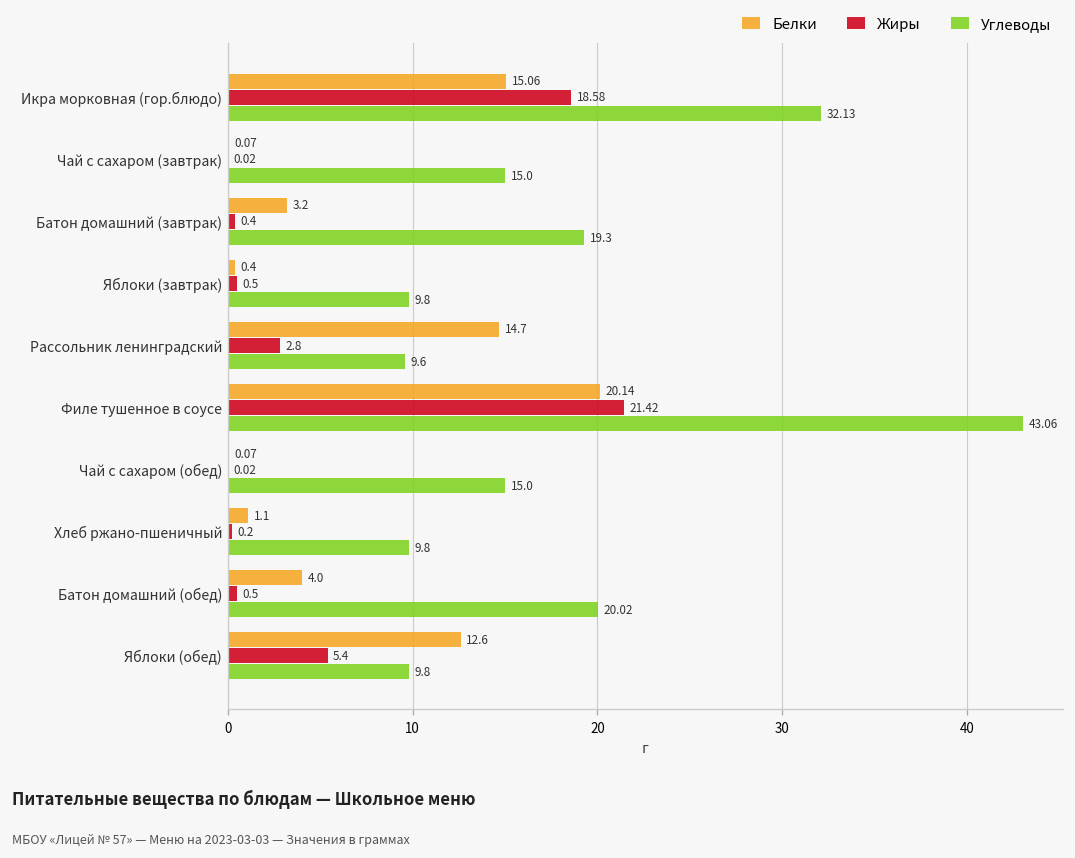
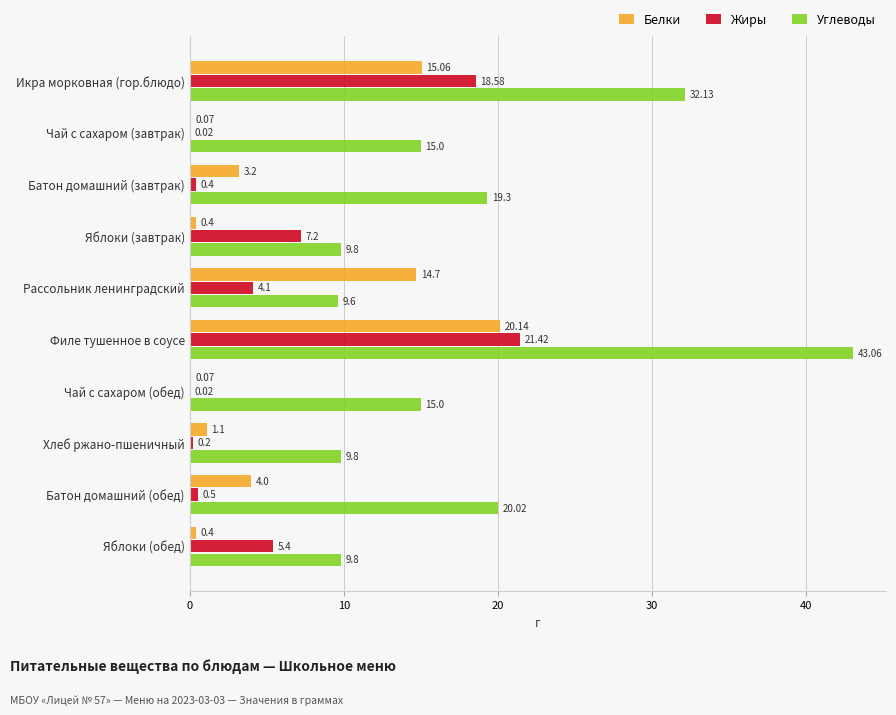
Жиры, Яблоки (завтрак): 0.5 -> 7.2
Жиры, Рассольник ленинградский: 2.8 -> 4.1
Белки, Яблоки (обед): 12.6 -> 0.4
